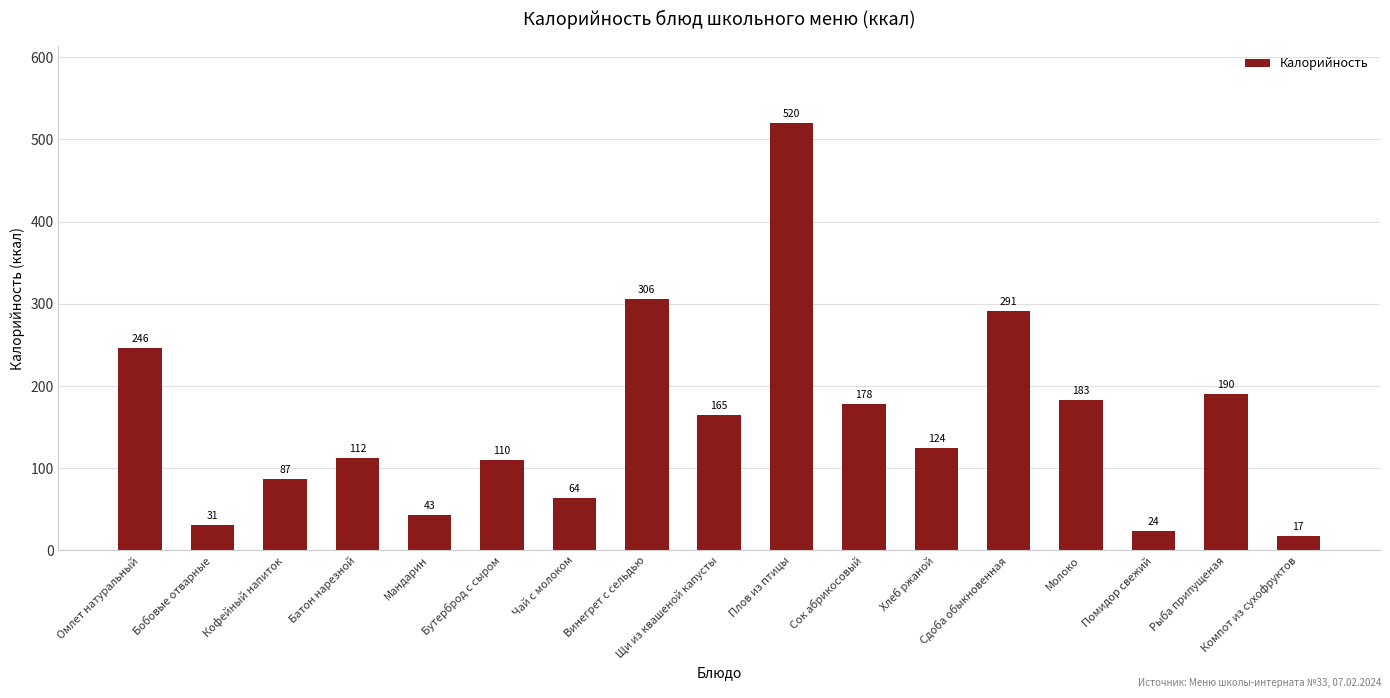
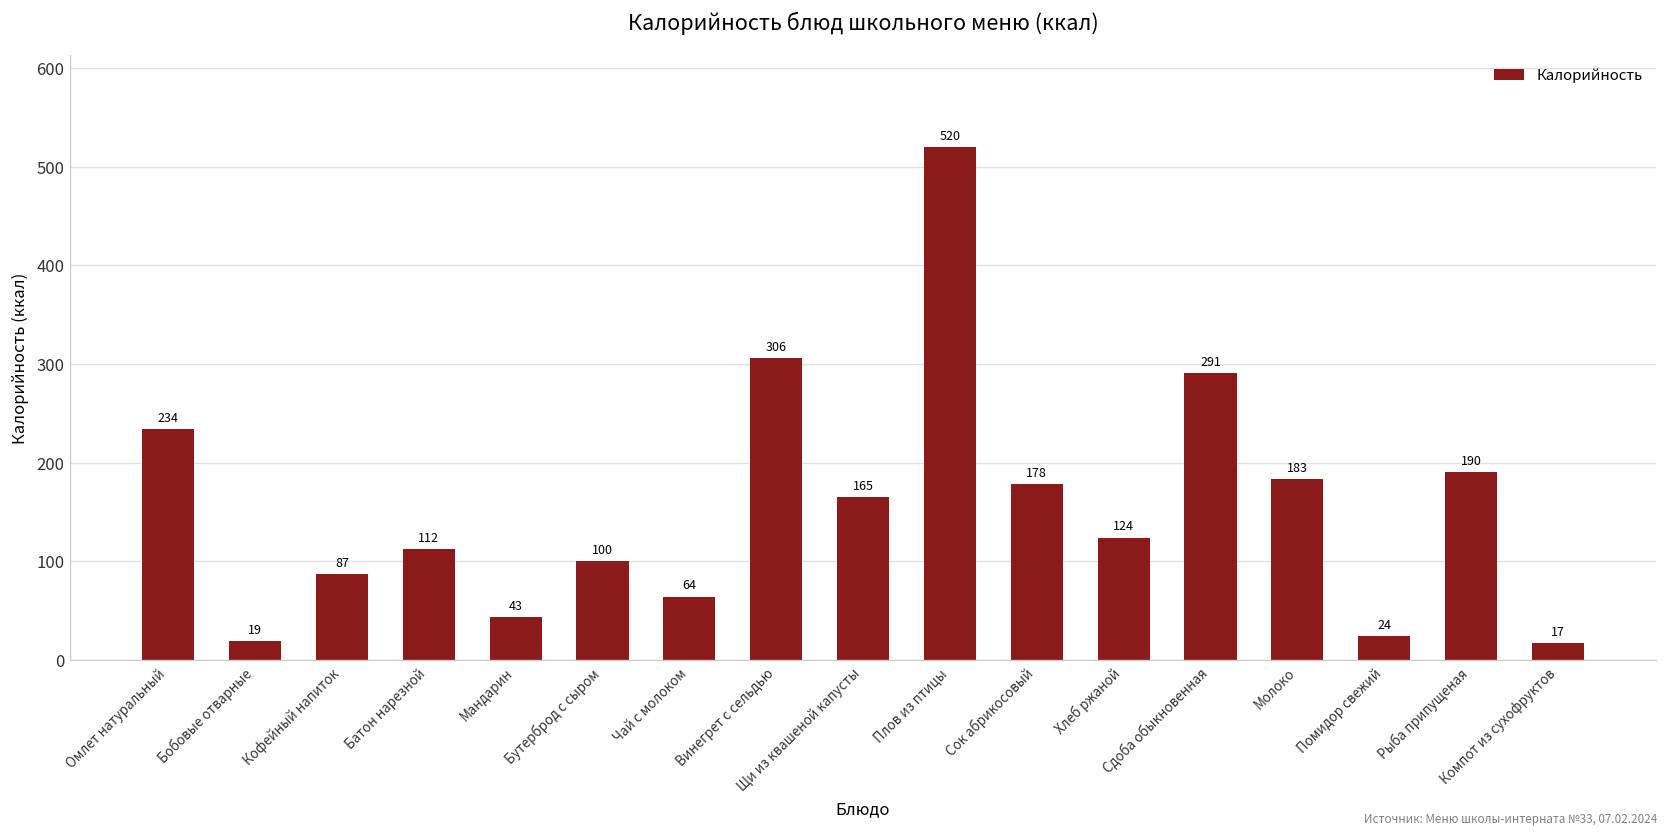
Омлет натуральный: 246 -> 234
Бобовые отварные: 31 -> 19
Бутерброд с сыром: 110 -> 100
